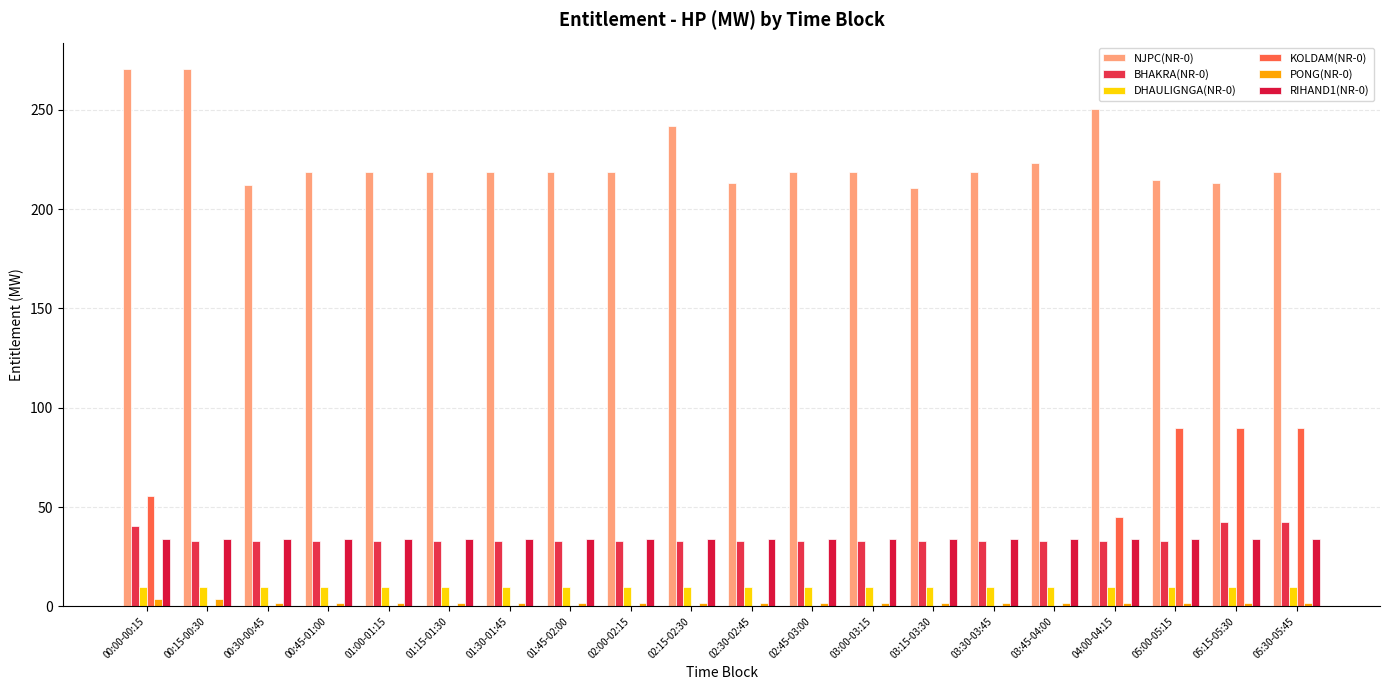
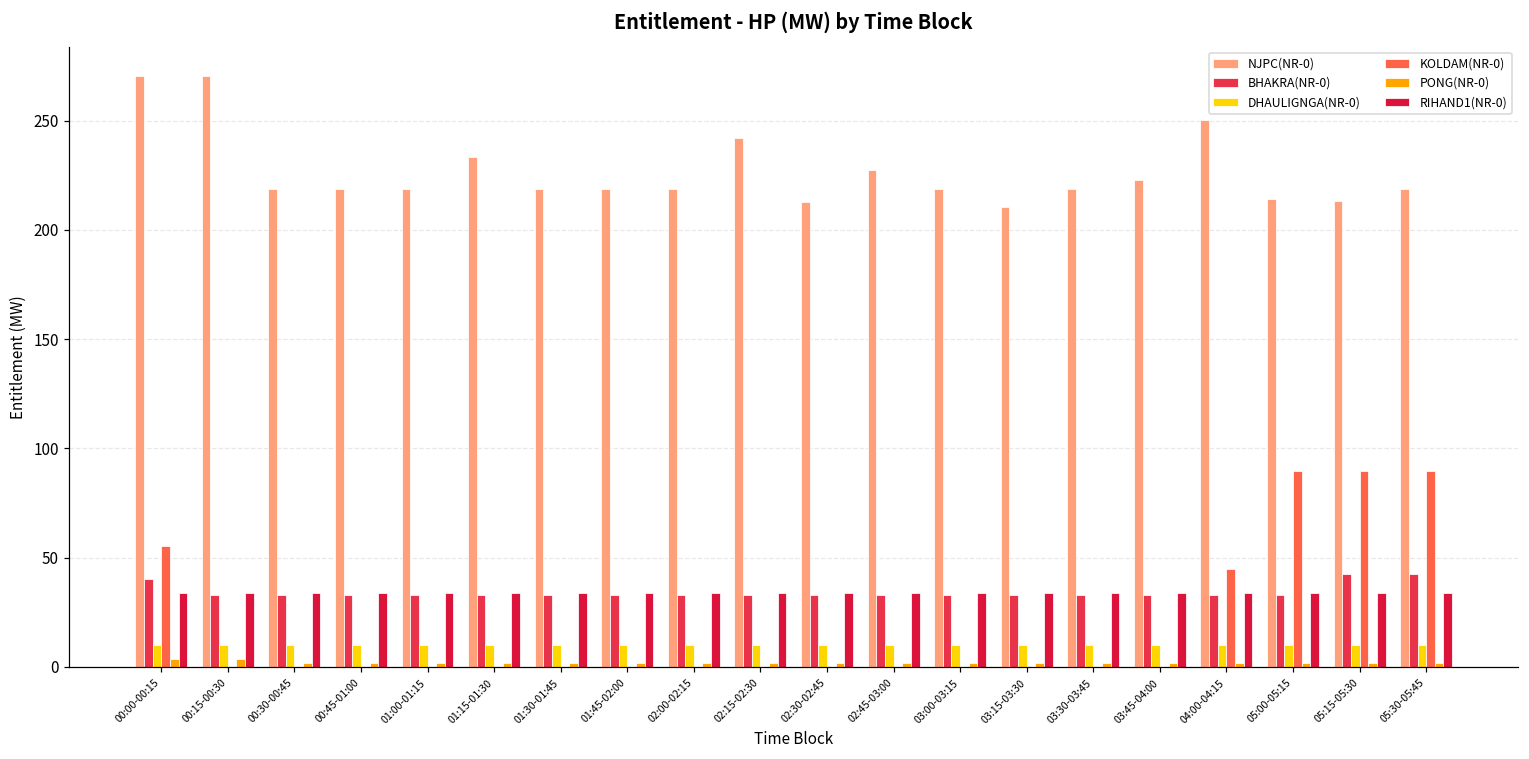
NJPC(NR-0), 00:30-00:45: 212 -> 219
NJPC(NR-0), 01:15-01:30: 219 -> 234
NJPC(NR-0), 02:45-03:00: 219 -> 227
